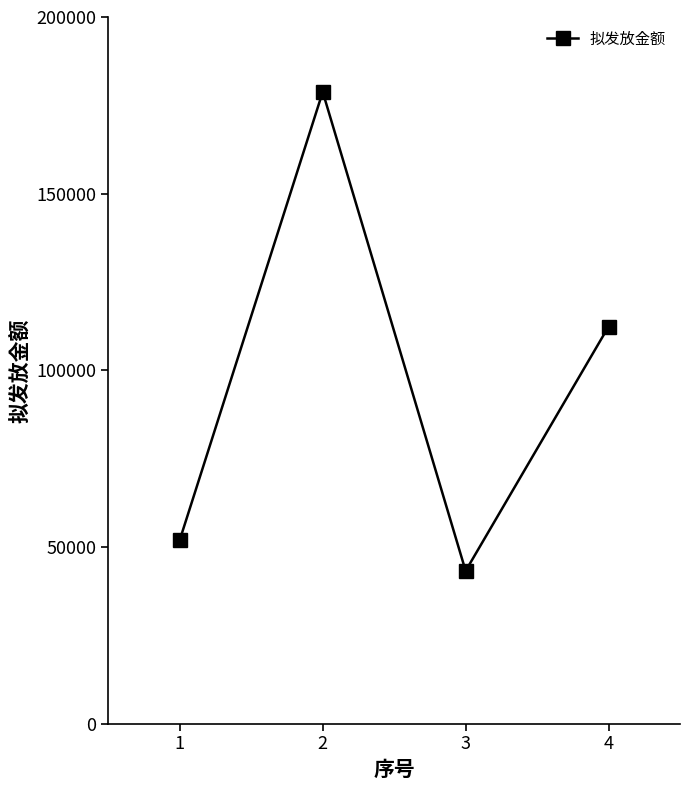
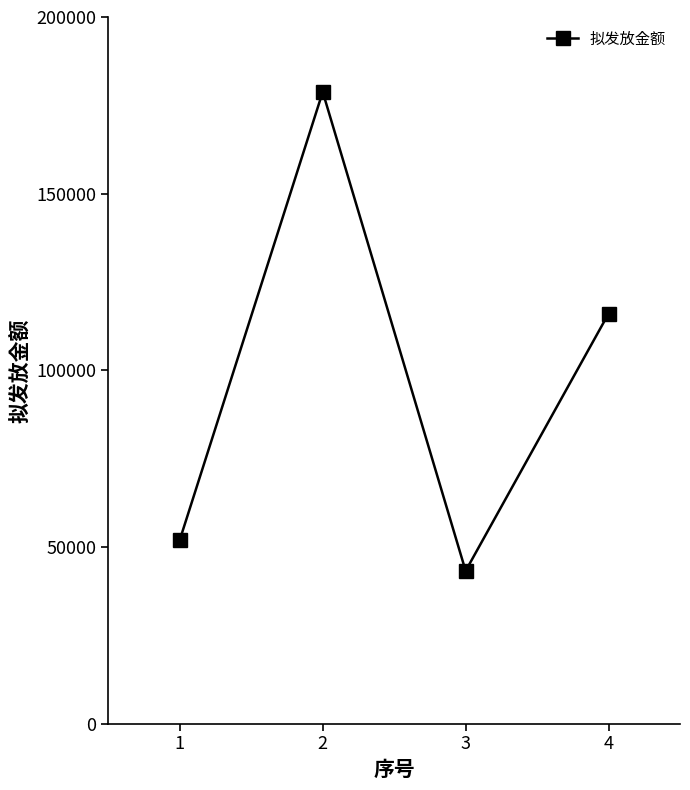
4: 112000 -> 116000
